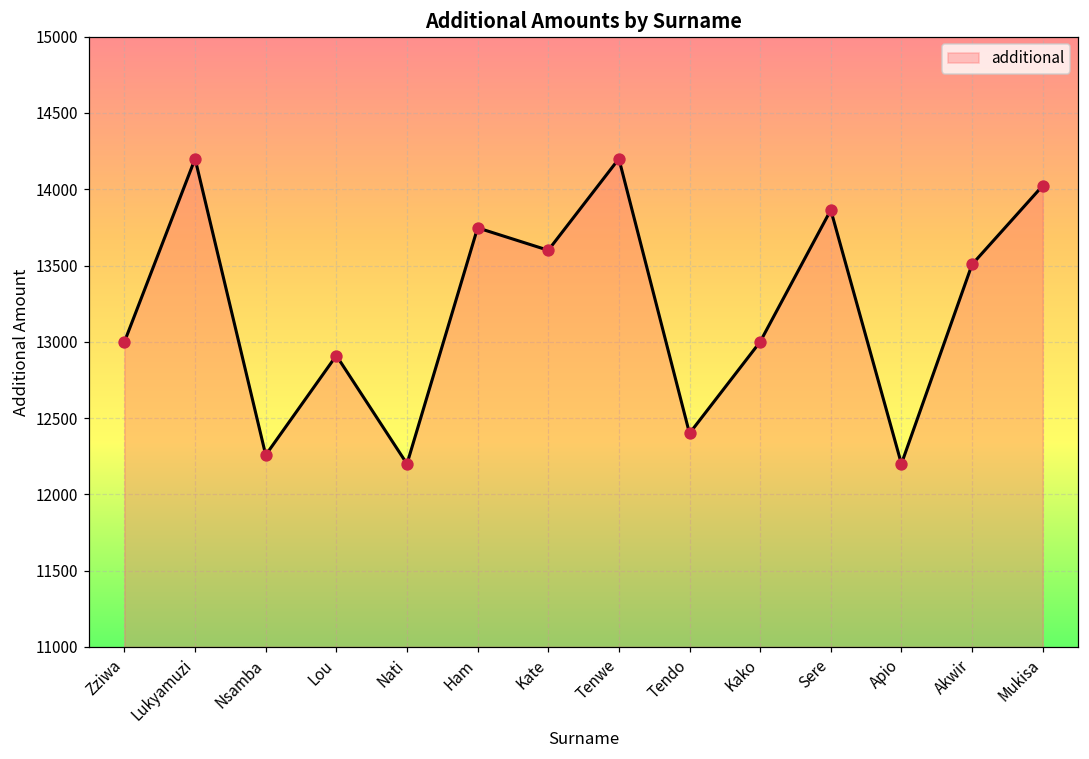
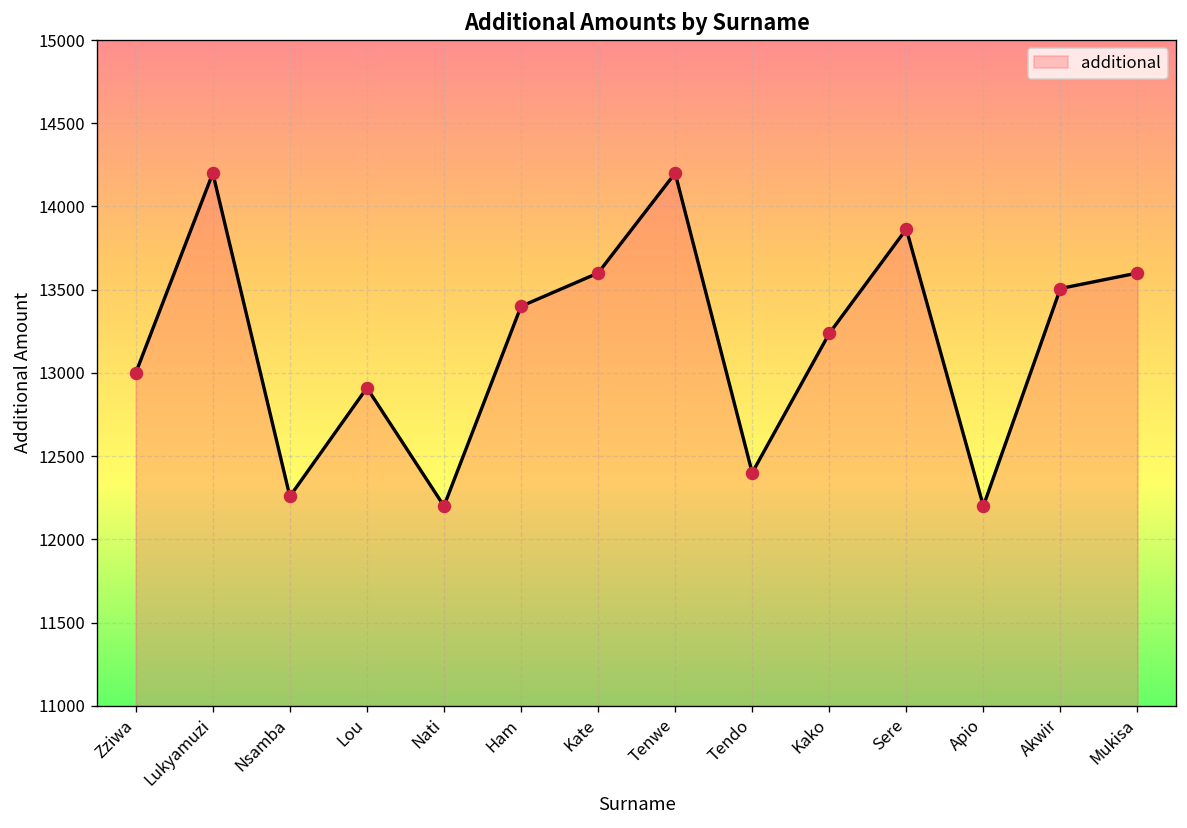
Ham: 13750 -> 13400
Kako: 13000 -> 13240
Mukisa: 14020 -> 13600
